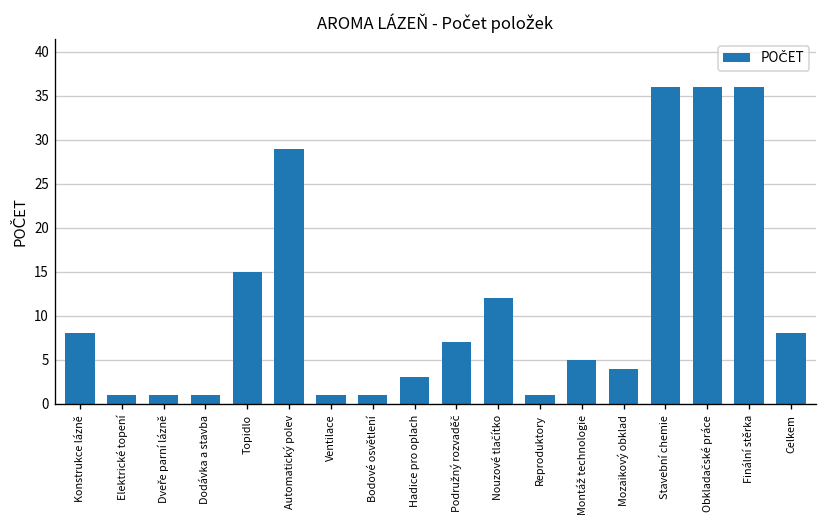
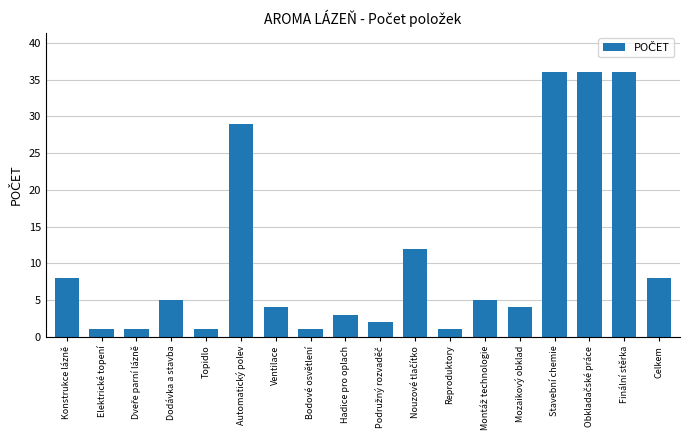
Dodávka a stavba: 1 -> 5
Topidlo: 15 -> 1
Ventilace: 1 -> 4
Podružný rozvaděč: 7 -> 2
